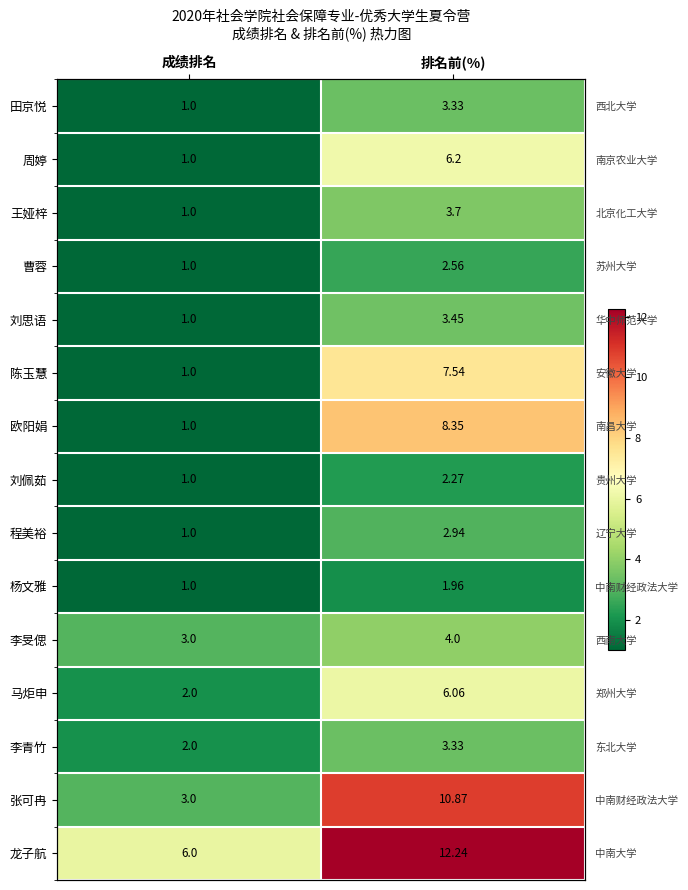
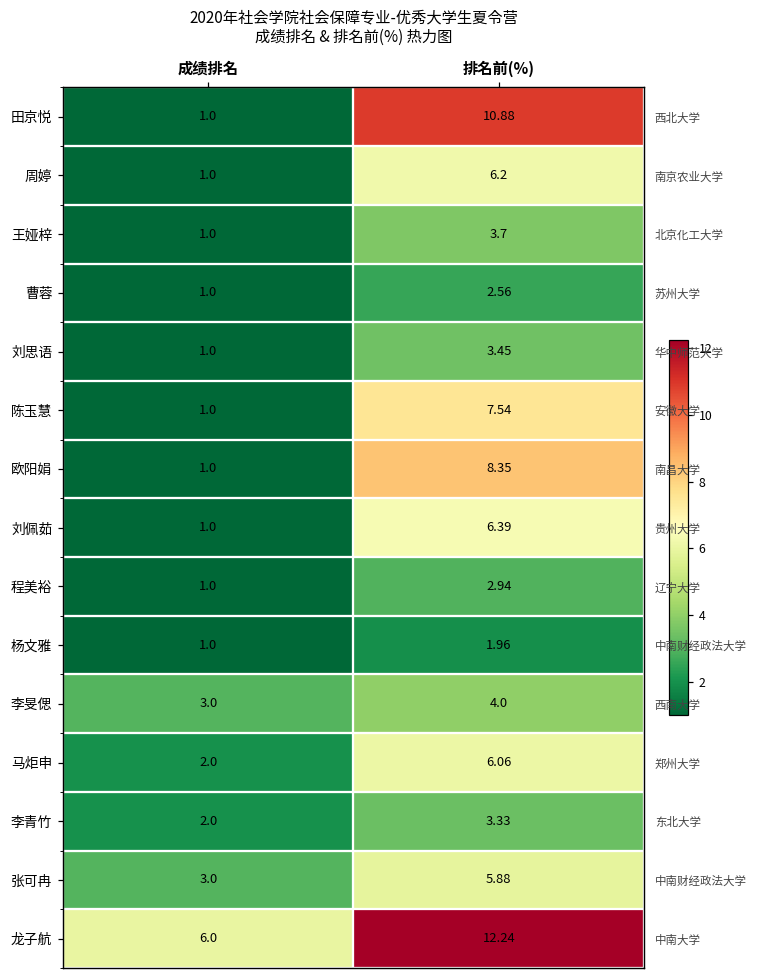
田京悦, 排名前(%): 3.33 -> 10.88
刘佩茹, 排名前(%): 2.27 -> 6.39
张可冉, 排名前(%): 10.87 -> 5.88
